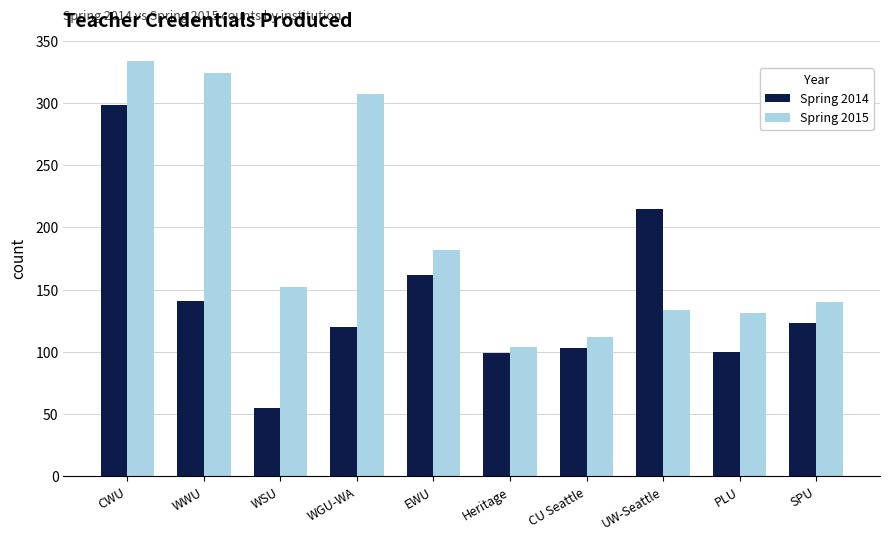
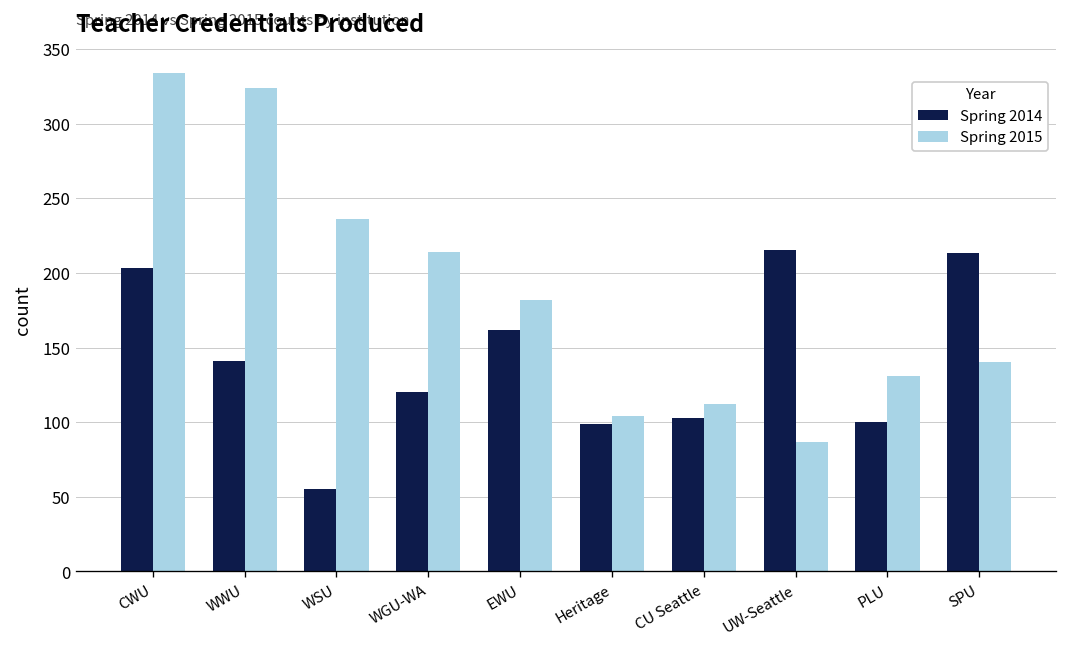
Spring 2014, CWU: 298 -> 203
Spring 2015, WSU: 152 -> 236
Spring 2015, WGU-WA: 307 -> 214
Spring 2015, UW-Seattle: 134 -> 87
Spring 2014, SPU: 123 -> 213
